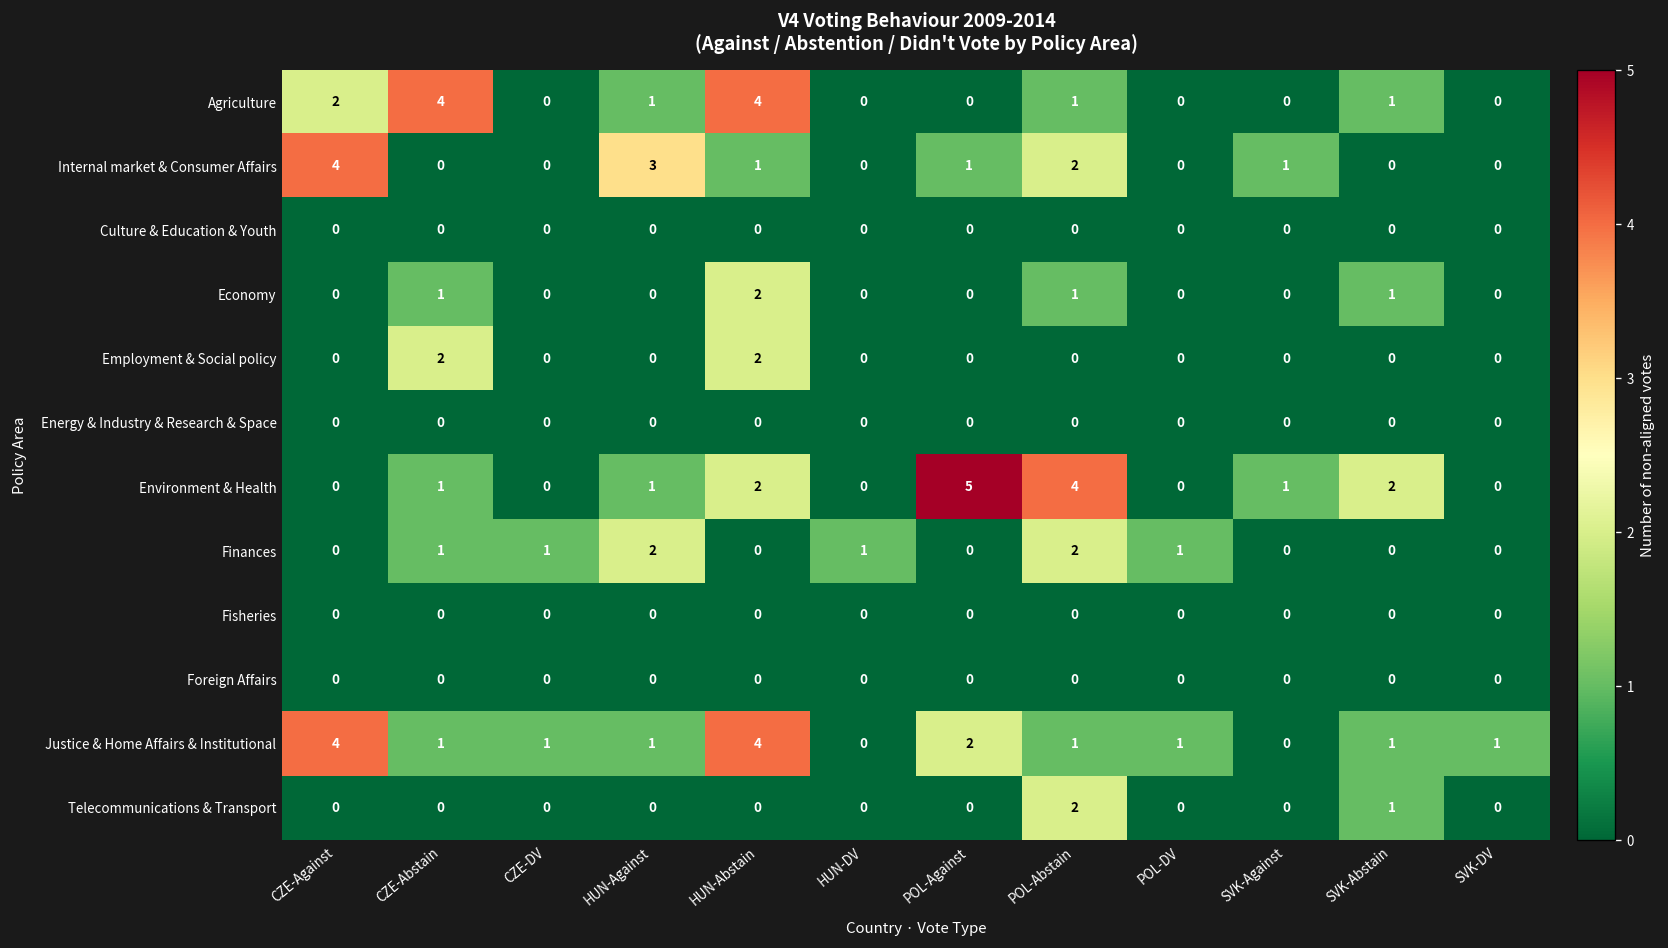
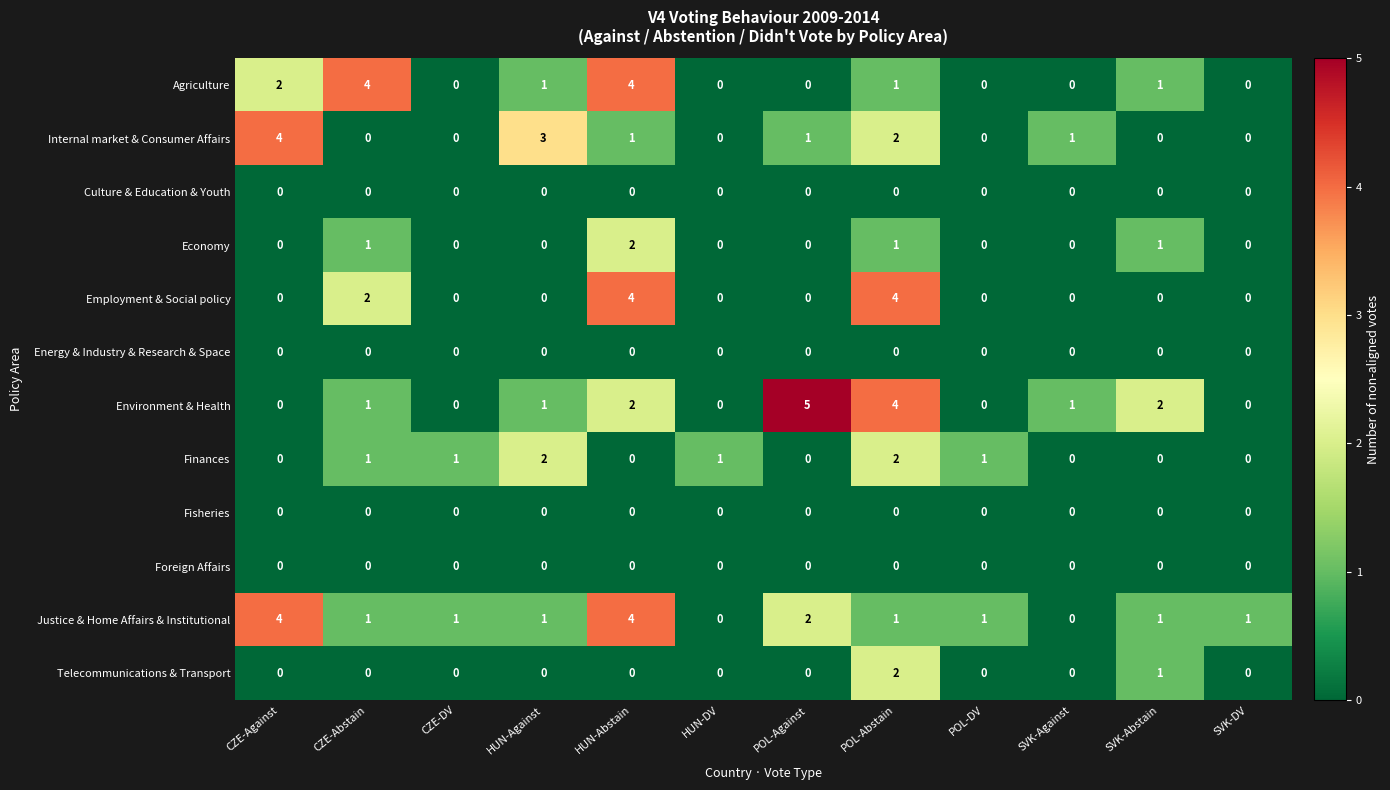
Employment & Social policy, HUN-Abstain: 2 -> 4
Employment & Social policy, POL-Abstain: 0 -> 4
